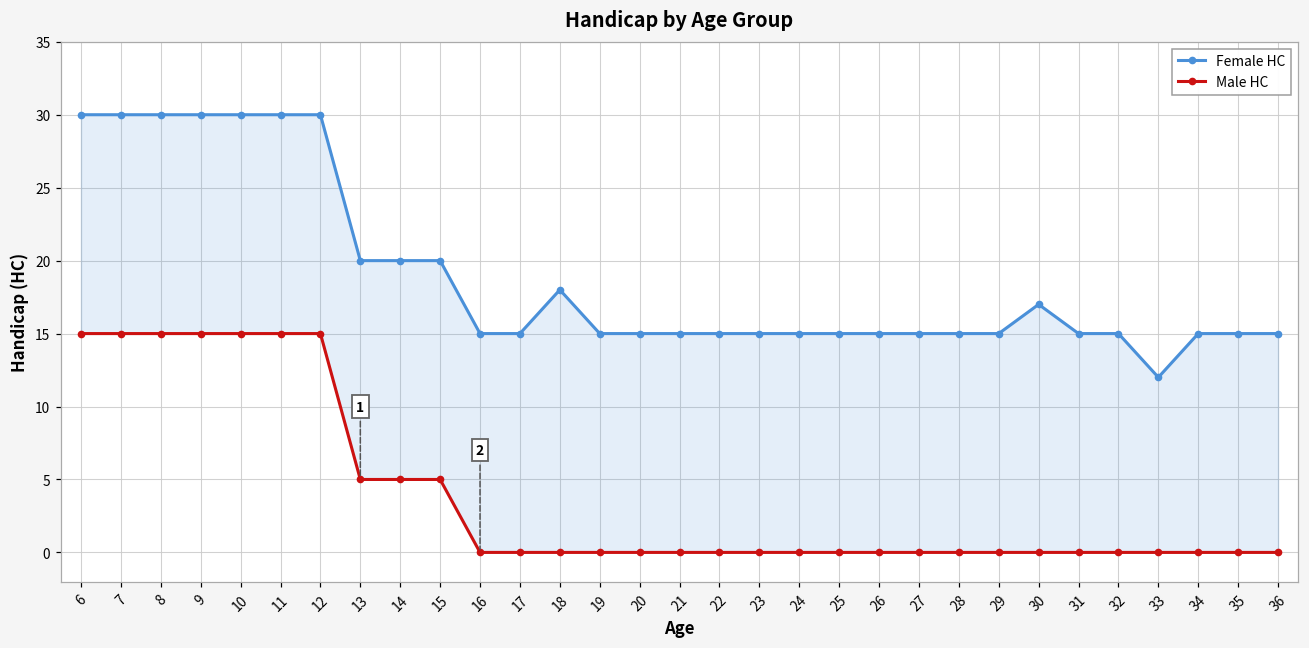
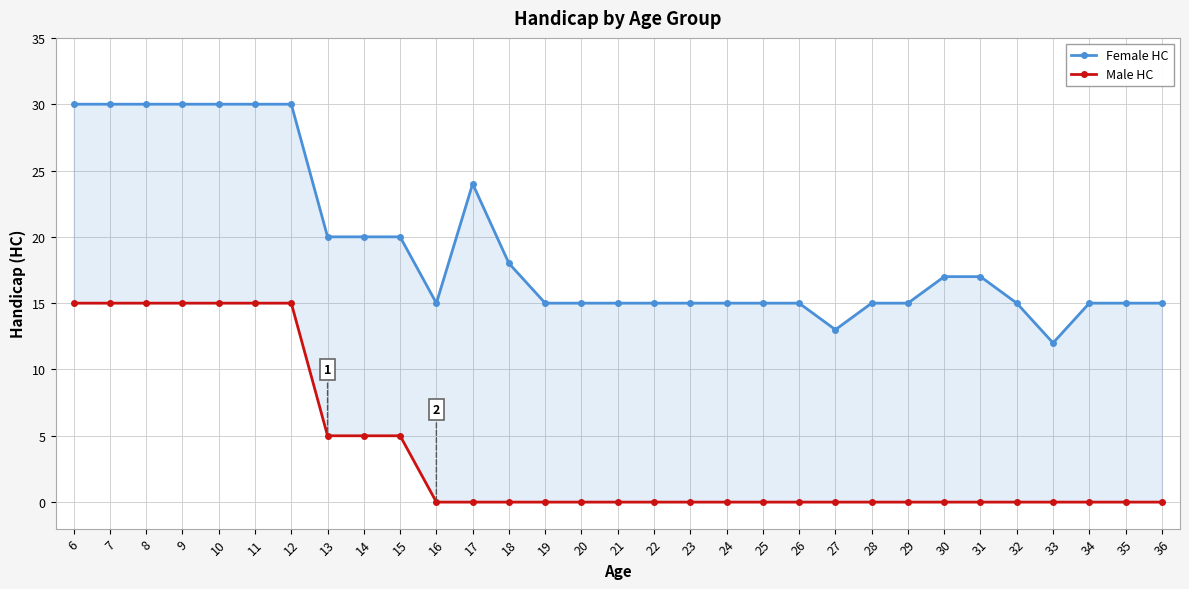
Female HC, 17: 15 -> 24
Female HC, 27: 15 -> 13
Female HC, 31: 15 -> 17
